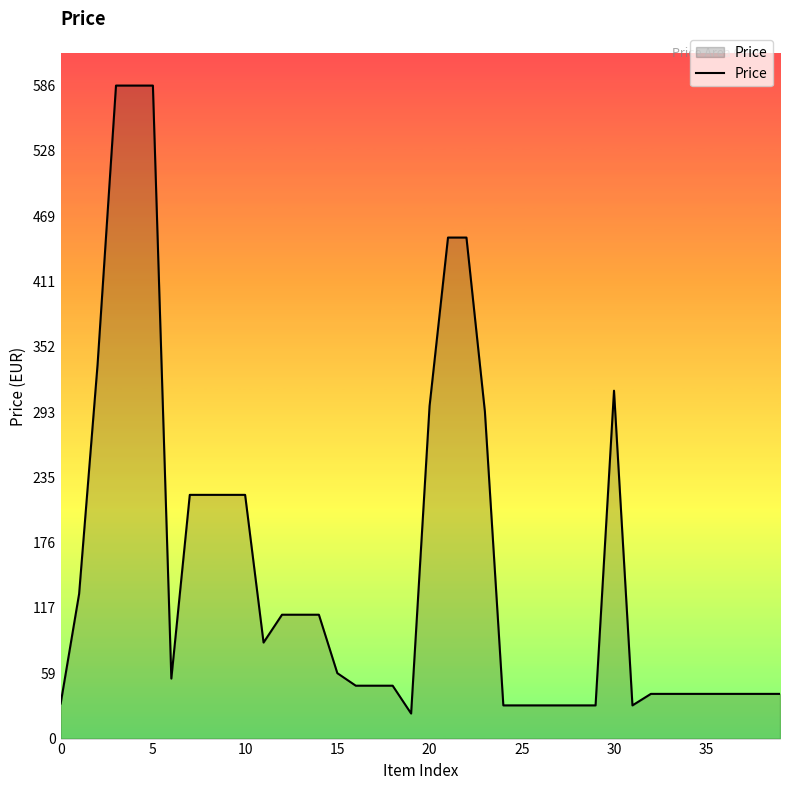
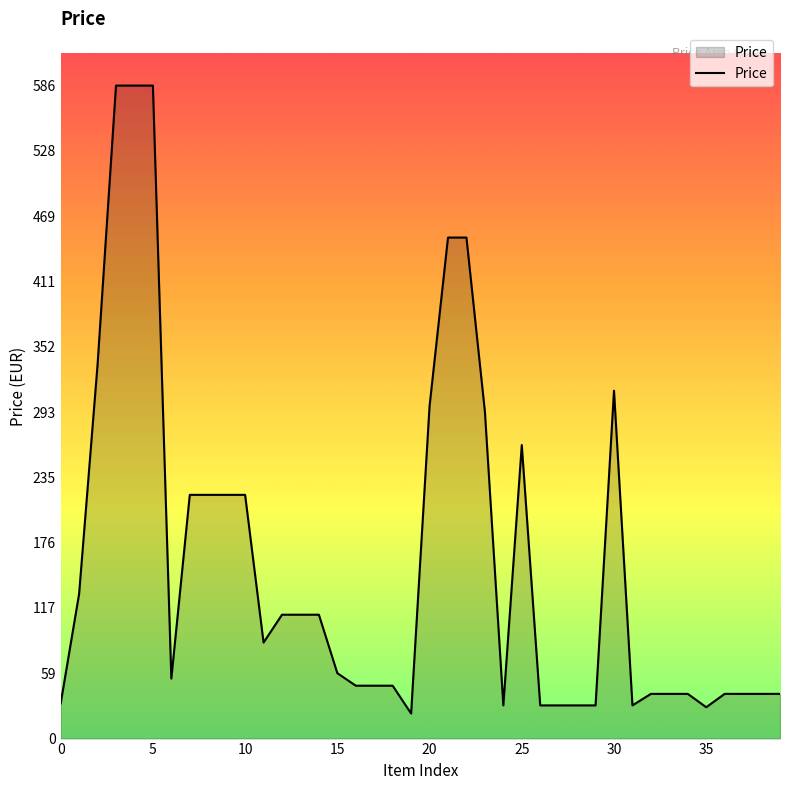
25: 30 -> 264
35: 40 -> 28
